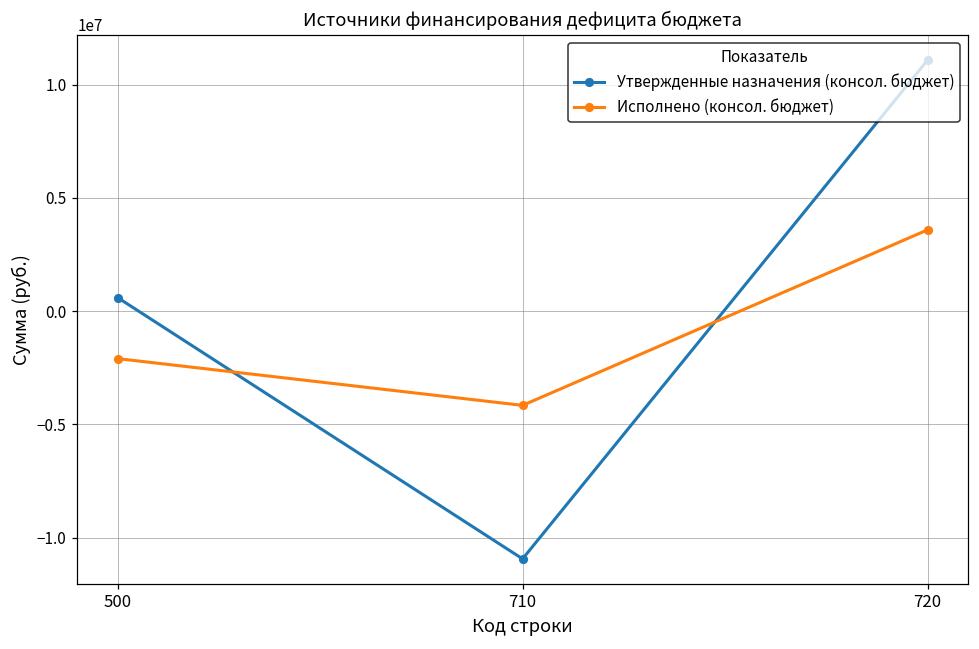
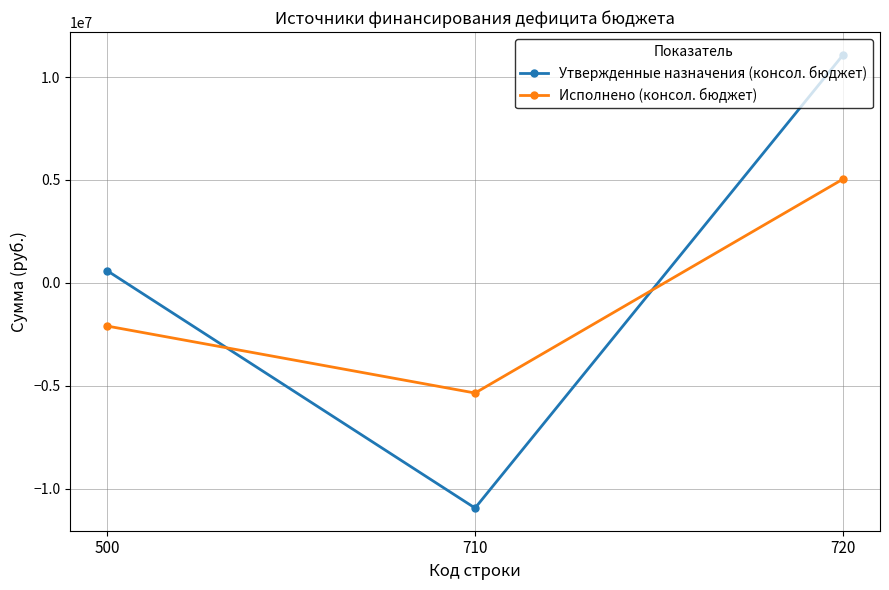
Исполнено (консол. бюджет), 710: -4200000 -> -5300000
Исполнено (консол. бюджет), 720: 3600000 -> 5000000
